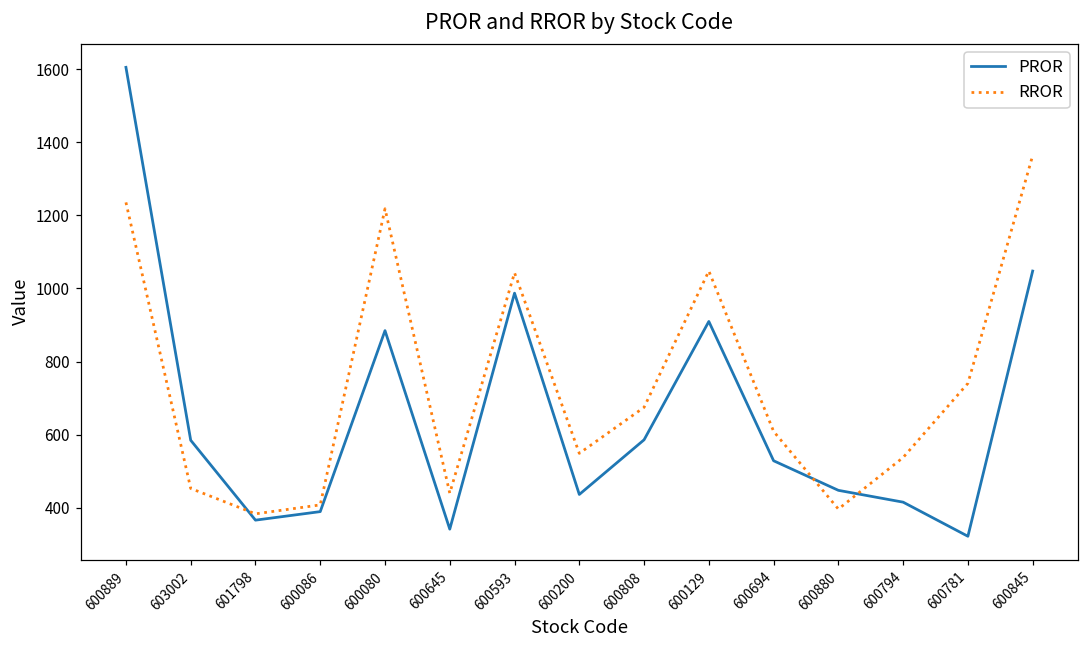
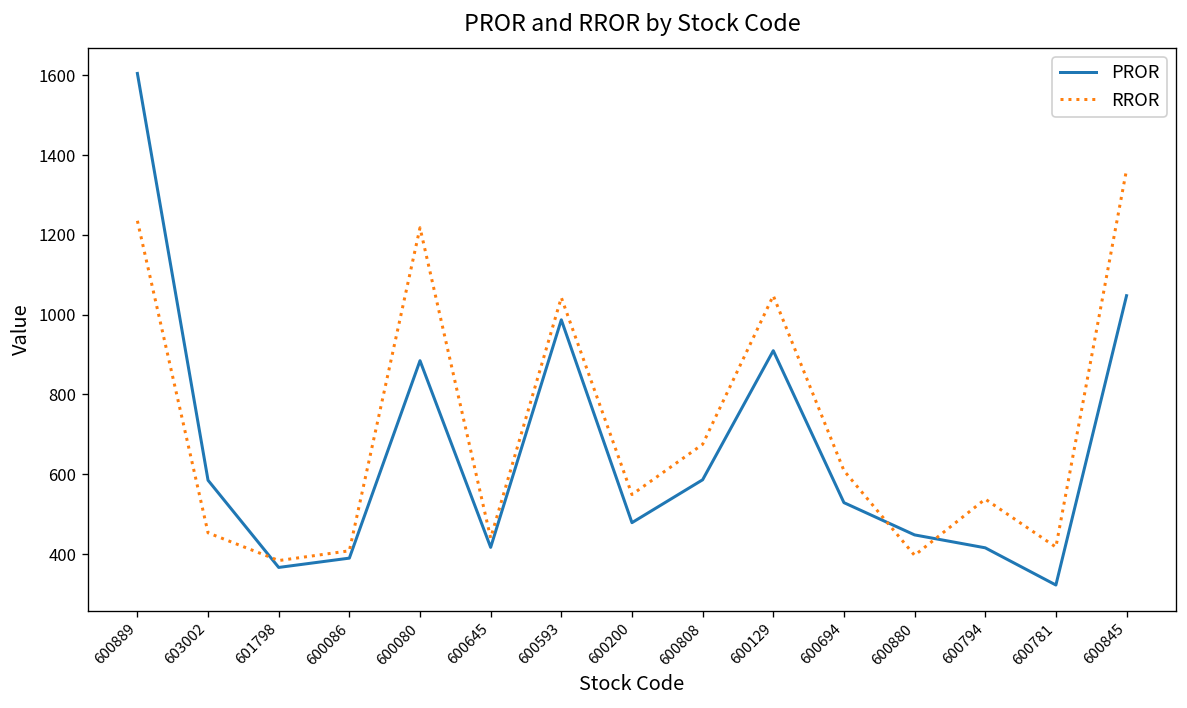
PROR, 600645: 340 -> 420
PROR, 600200: 440 -> 480
RROR, 600781: 740 -> 420
